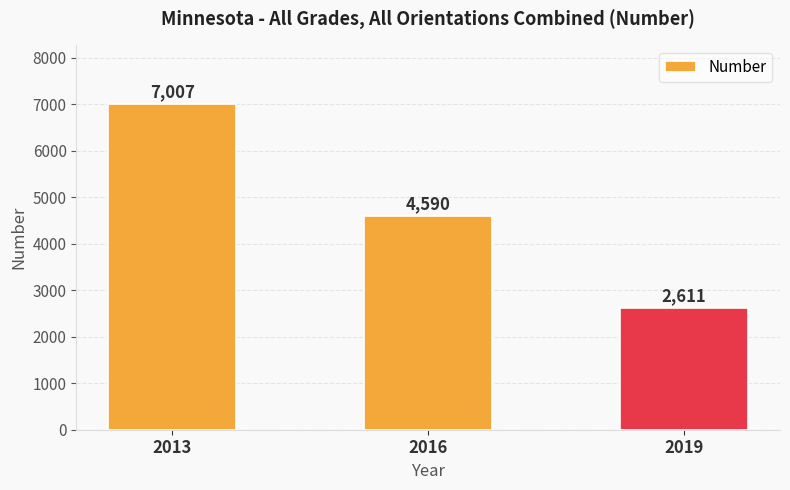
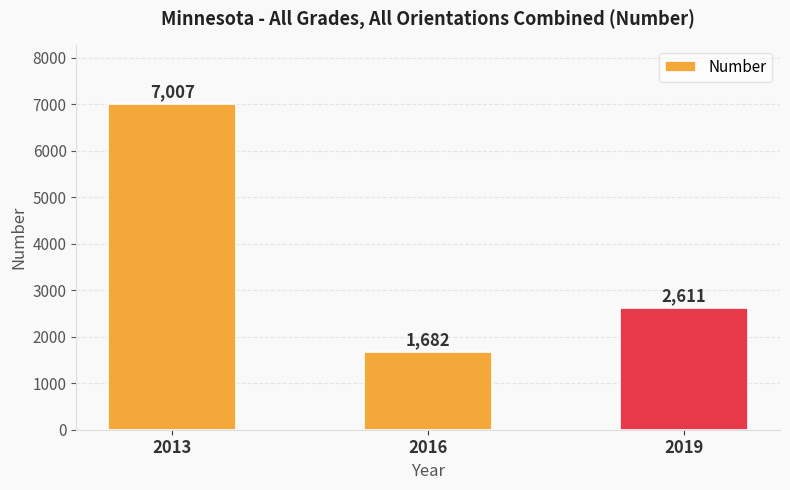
2016: 4,590 -> 1,682
